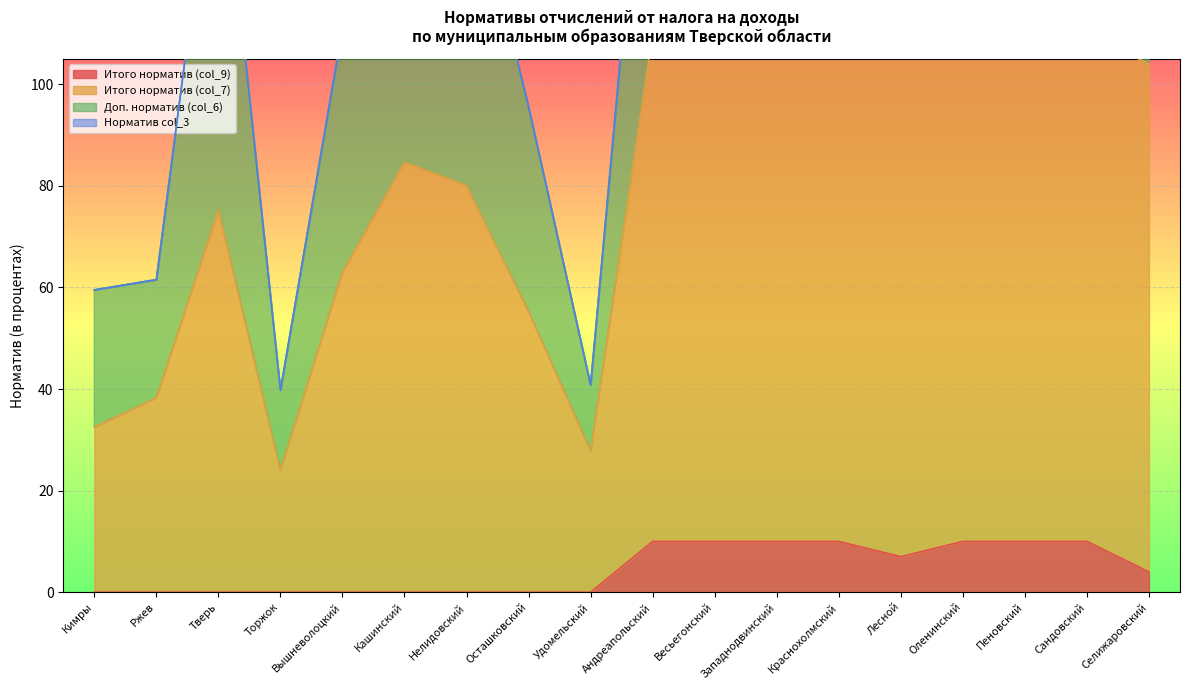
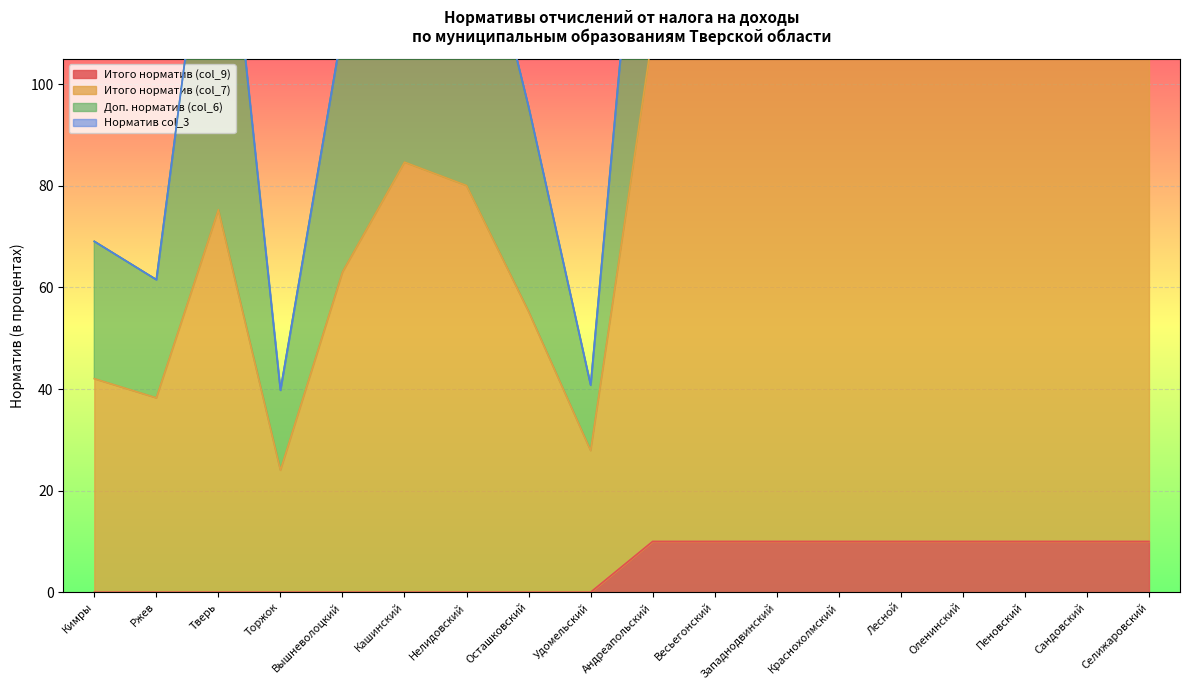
Итого норматив (col_7), Кимры: 32 -> 42
Итого норматив (col_9), Лесной: 7 -> 10
Итого норматив (col_9), Селижаровский: 4 -> 10
